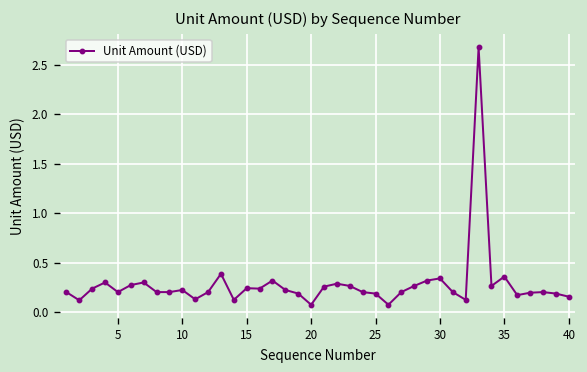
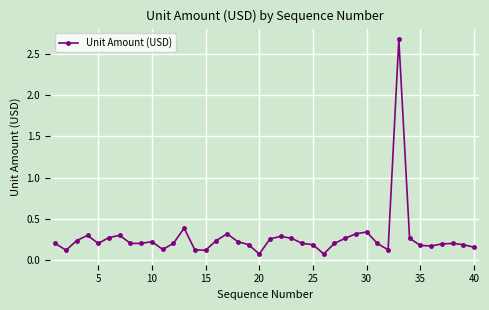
15: 0.2 -> 0.1
35: 0.4 -> 0.2
